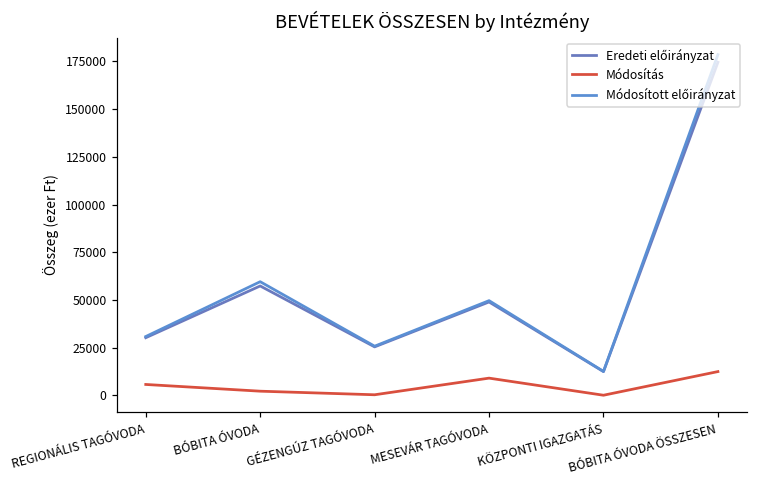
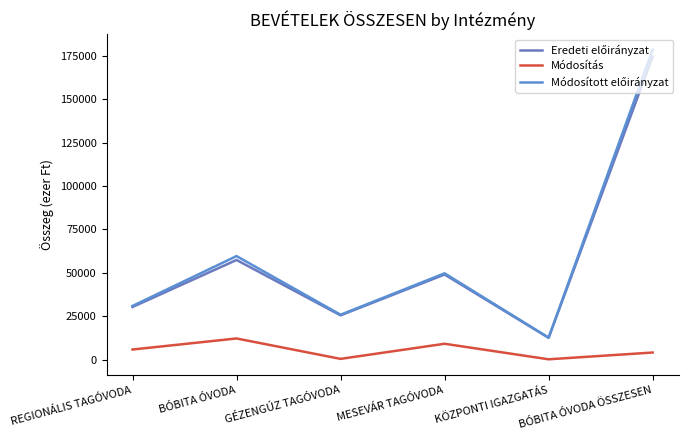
Módosítás, BÓBITA ÓVODA: 2000 -> 12000
Módosítás, BÓBITA ÓVODA ÖSSZESEN: 13000 -> 4000
